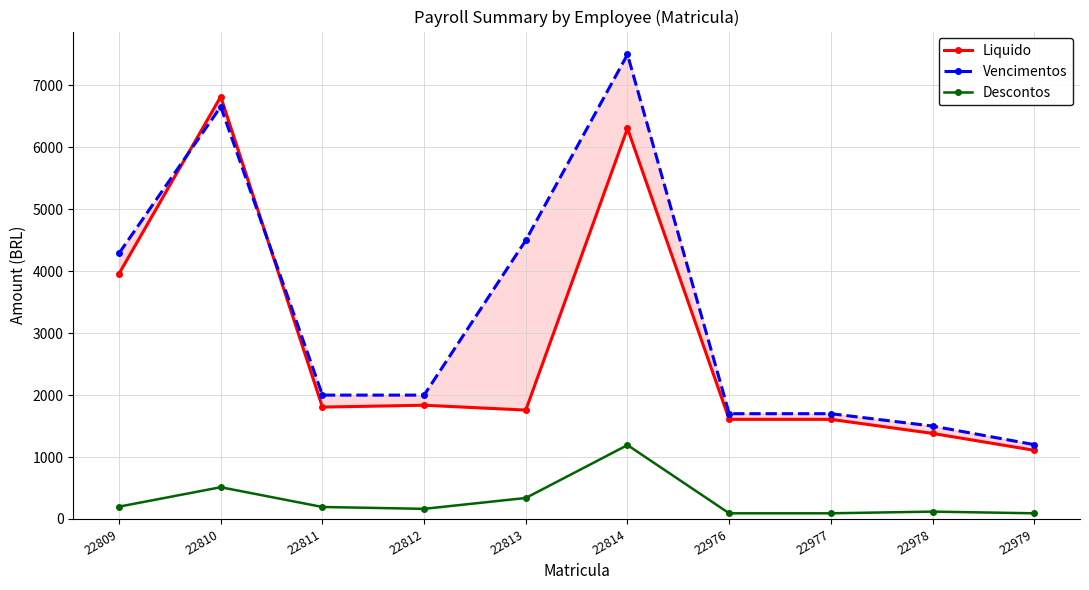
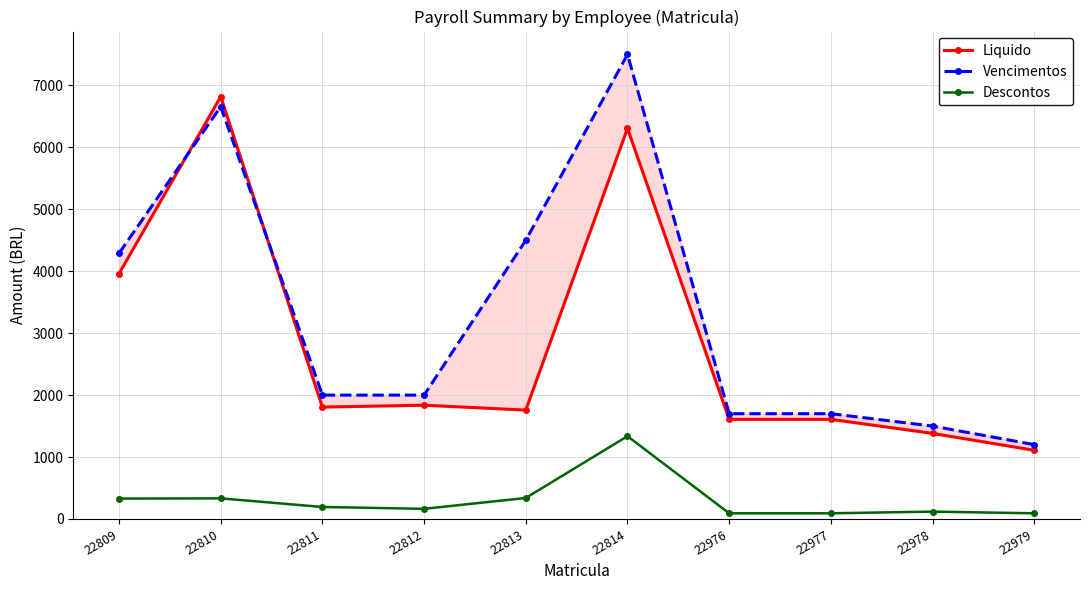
Descontos, 22809: 200 -> 300
Descontos, 22810: 500 -> 300
Descontos, 22814: 1200 -> 1300
